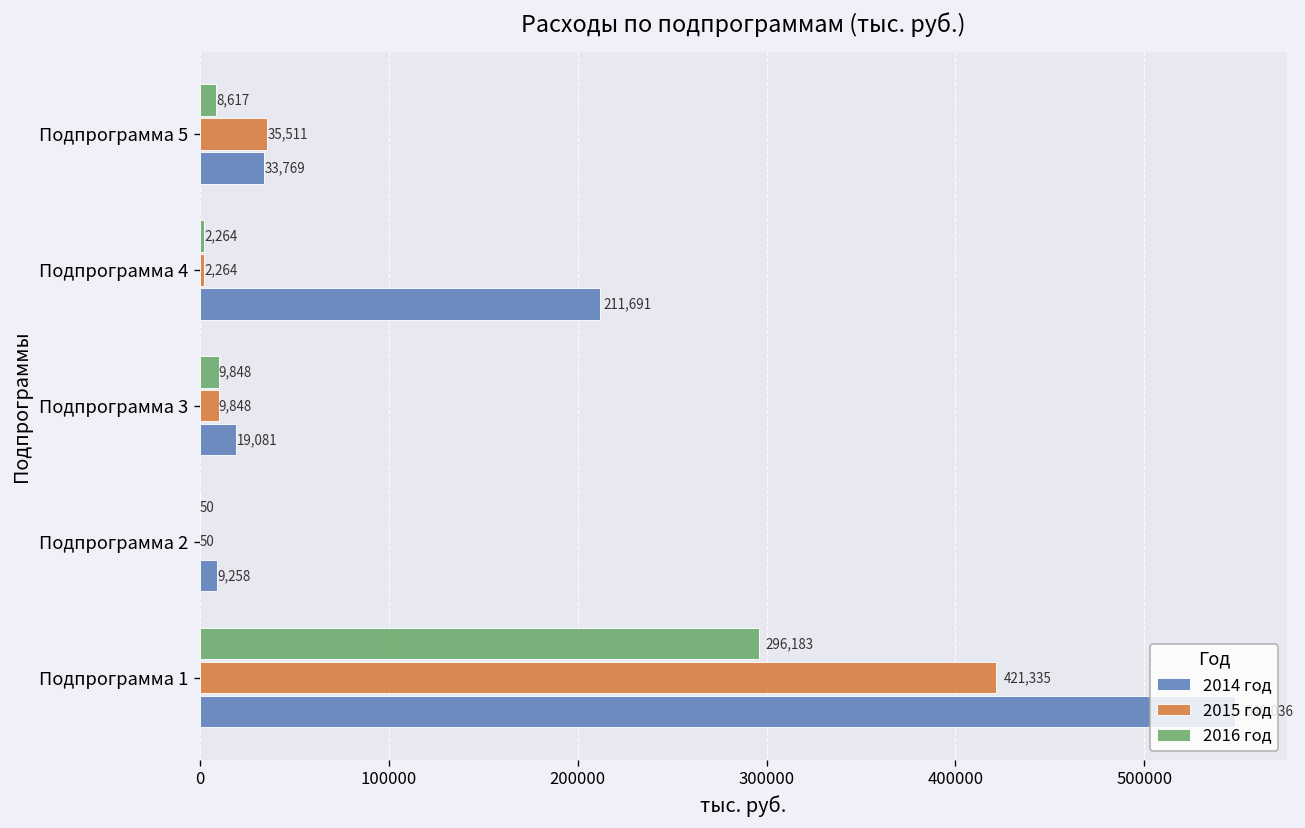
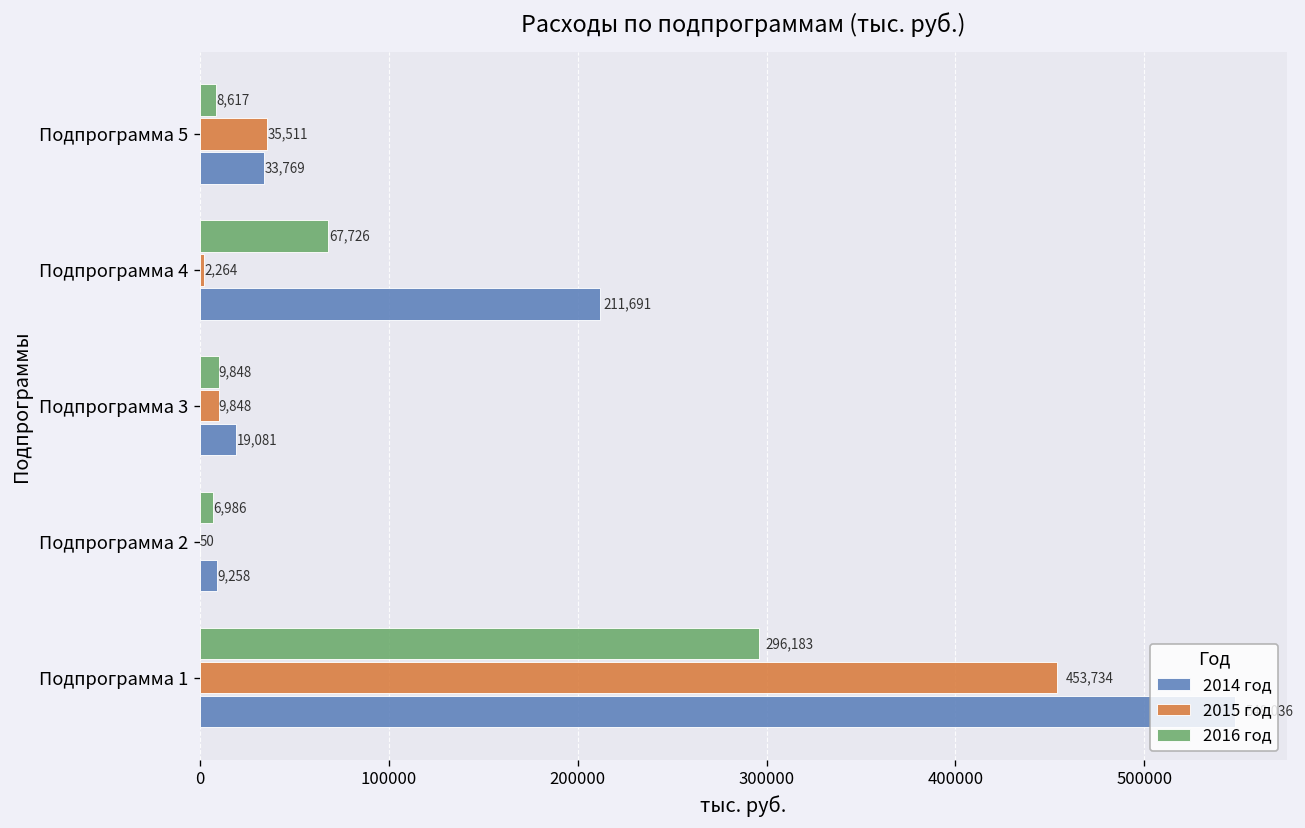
2016 год, Подпрограмма 4: 2,264 -> 67,726
2016 год, Подпрограмма 2: 50 -> 6,986
2015 год, Подпрограмма 1: 421,335 -> 453,734
